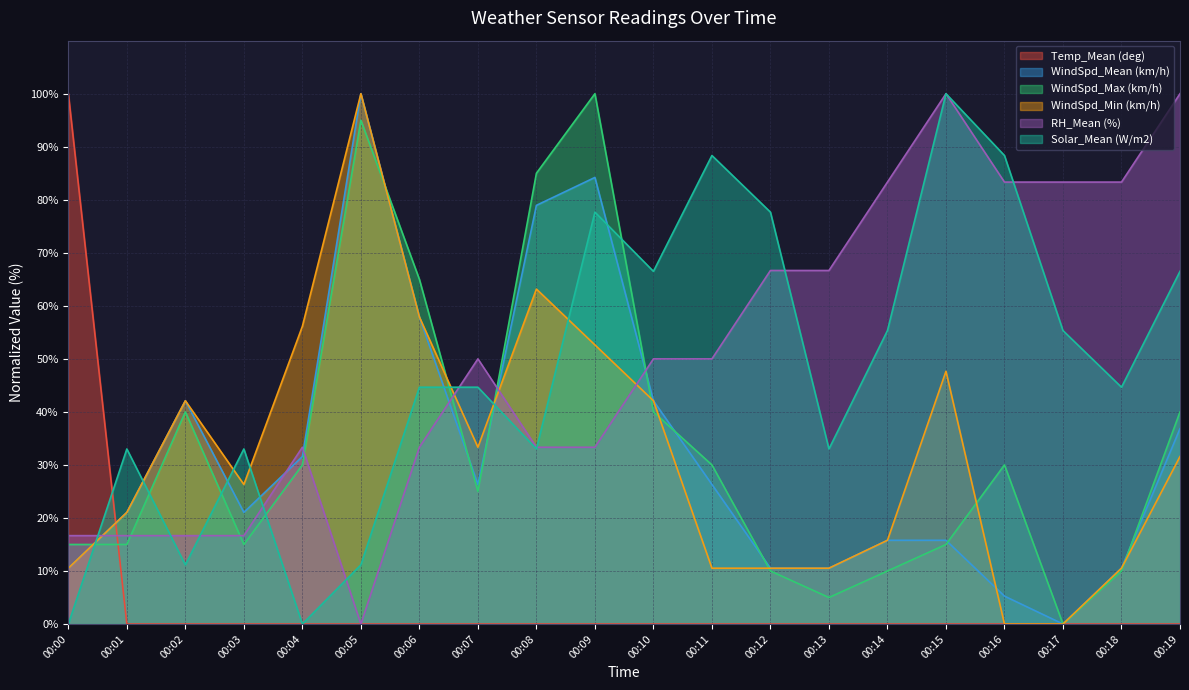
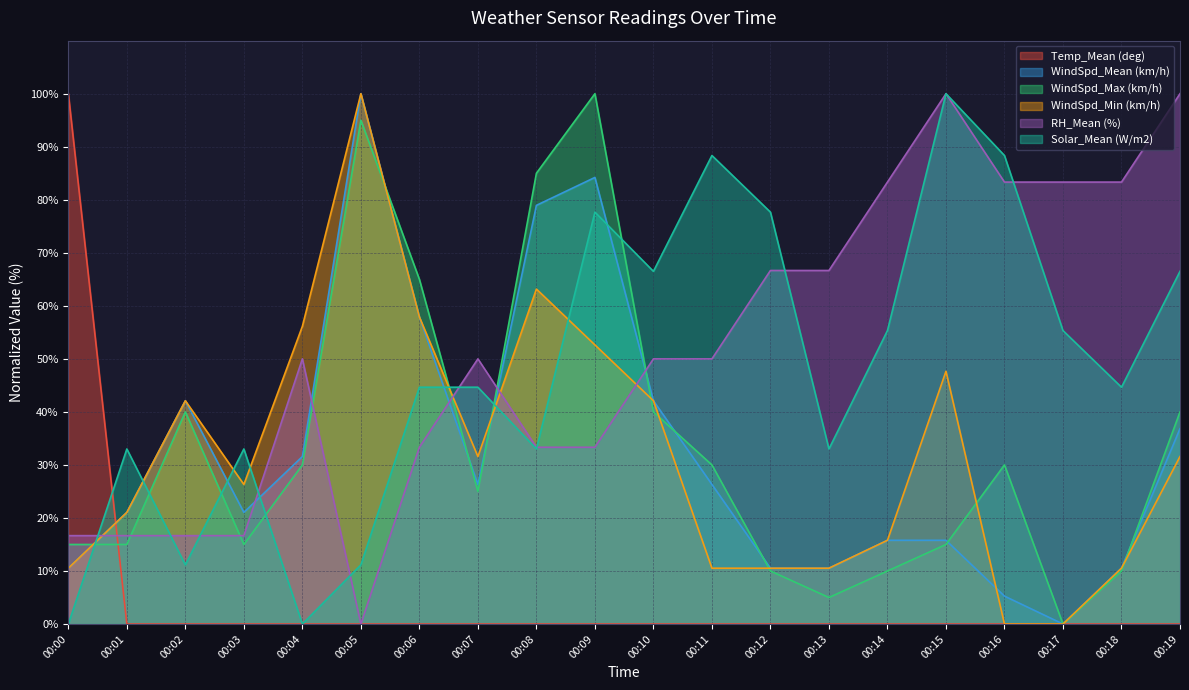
RH_Mean (%), 00:04: 33% -> 50%
WindSpd_Min (km/h), 00:07: 33% -> 32%
